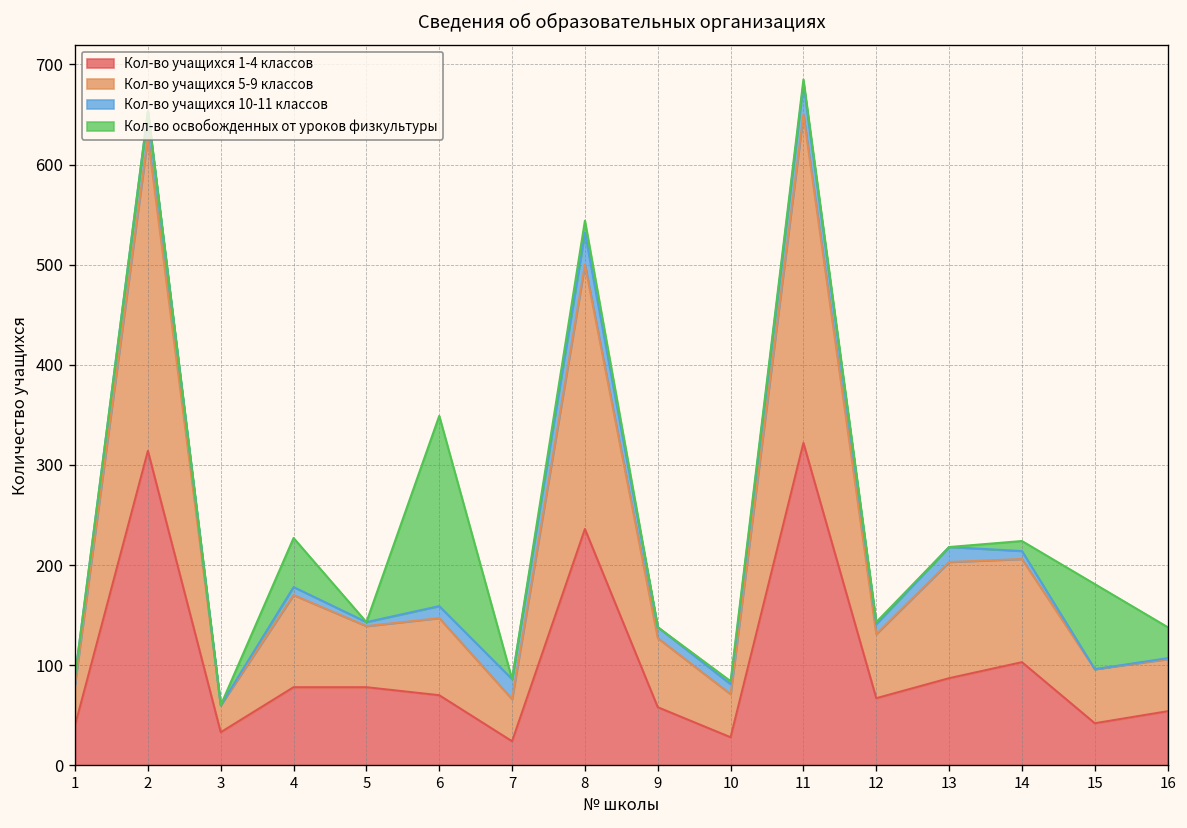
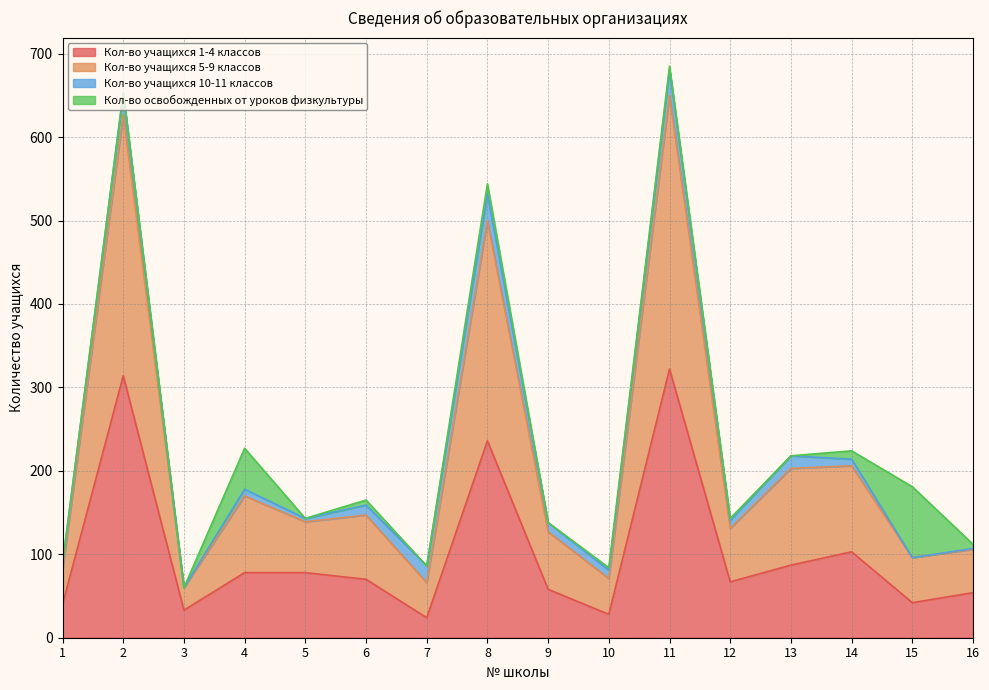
Кол-во освобожденных от уроков физкультуры, 6: 190 -> 10
Кол-во освобожденных от уроков физкультуры, 16: 30 -> 10
